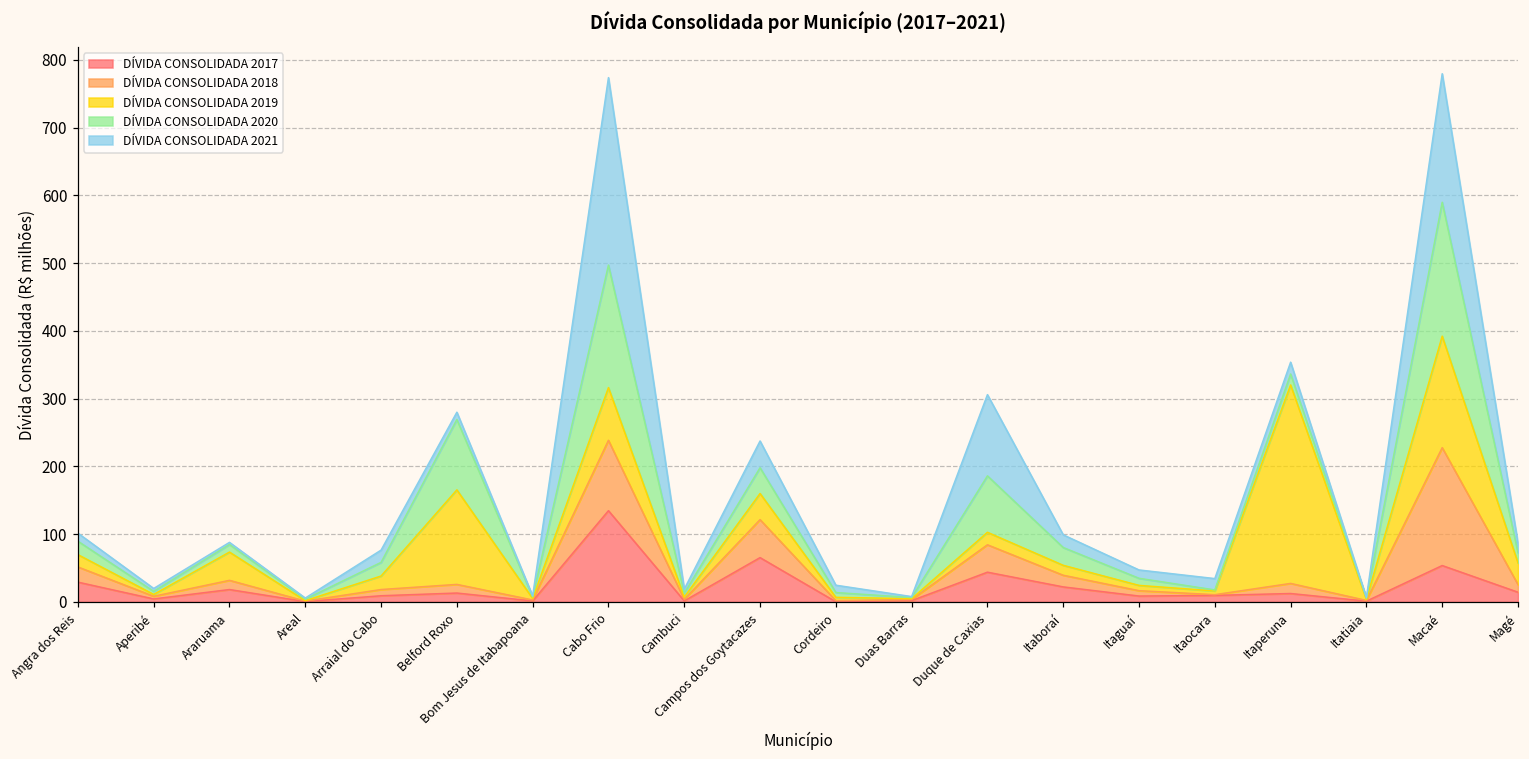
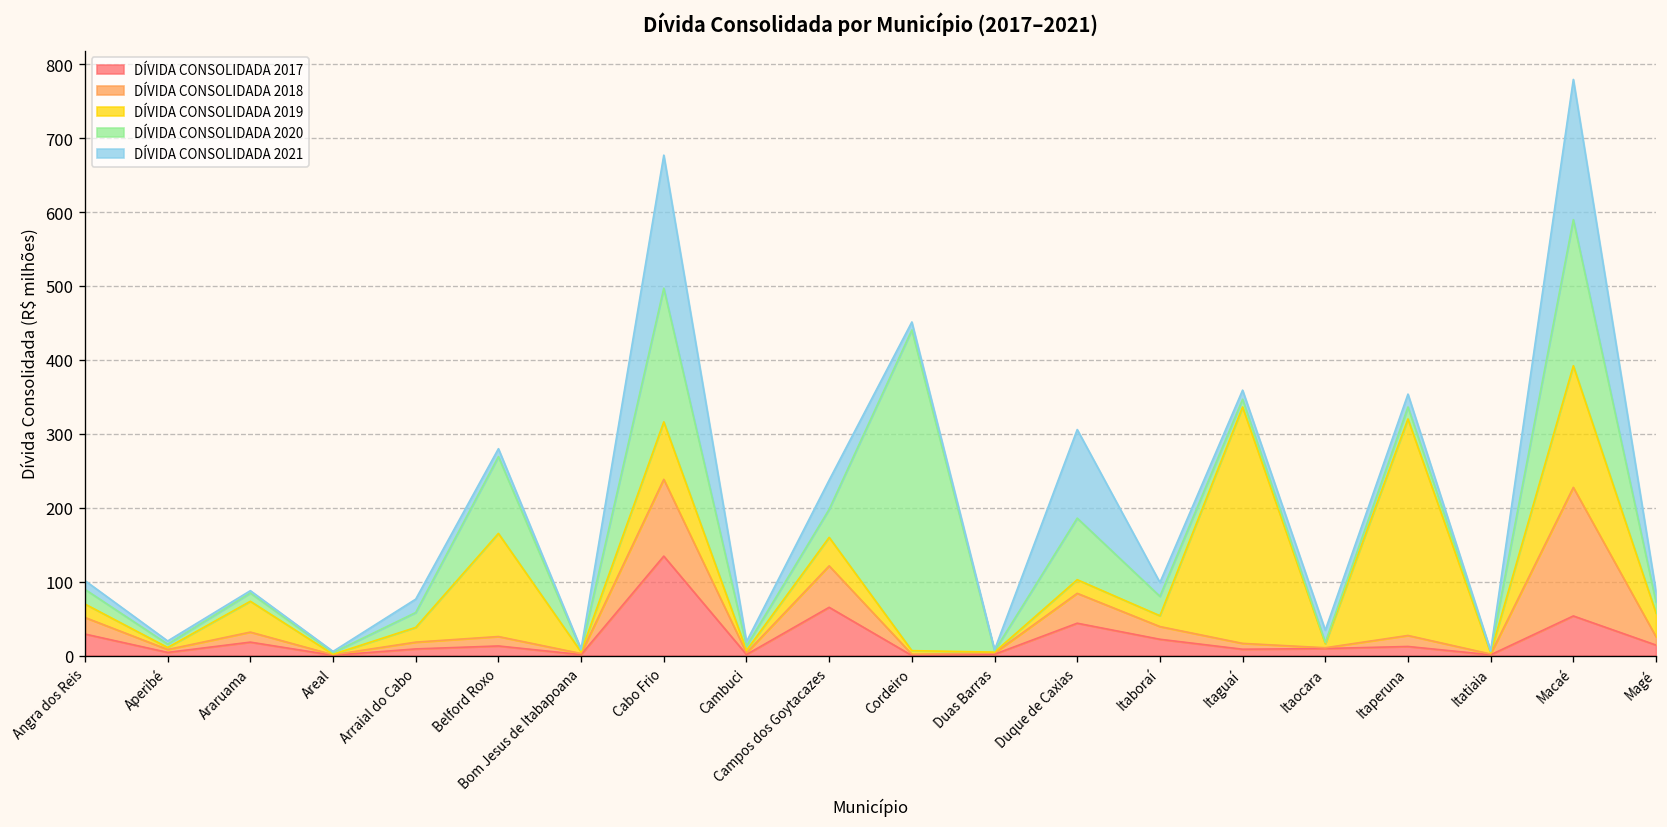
DÍVIDA CONSOLIDADA 2021, Cabo Frio: 280 -> 180
DÍVIDA CONSOLIDADA 2020, Cordeiro: 10 -> 430
DÍVIDA CONSOLIDADA 2019, Itaguaí: 10 -> 320
